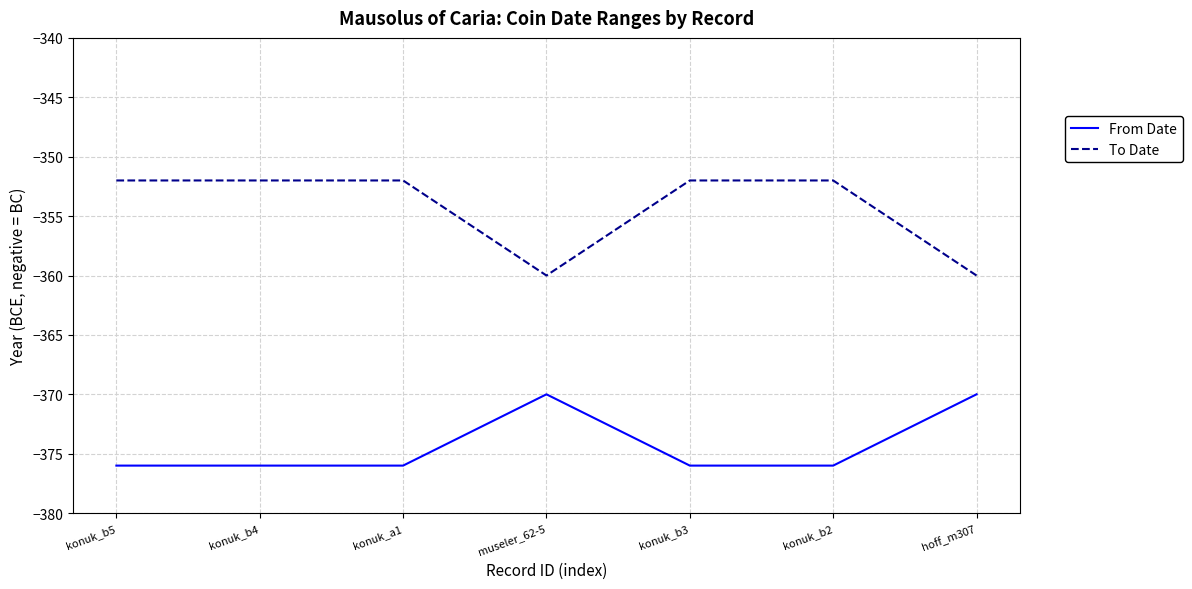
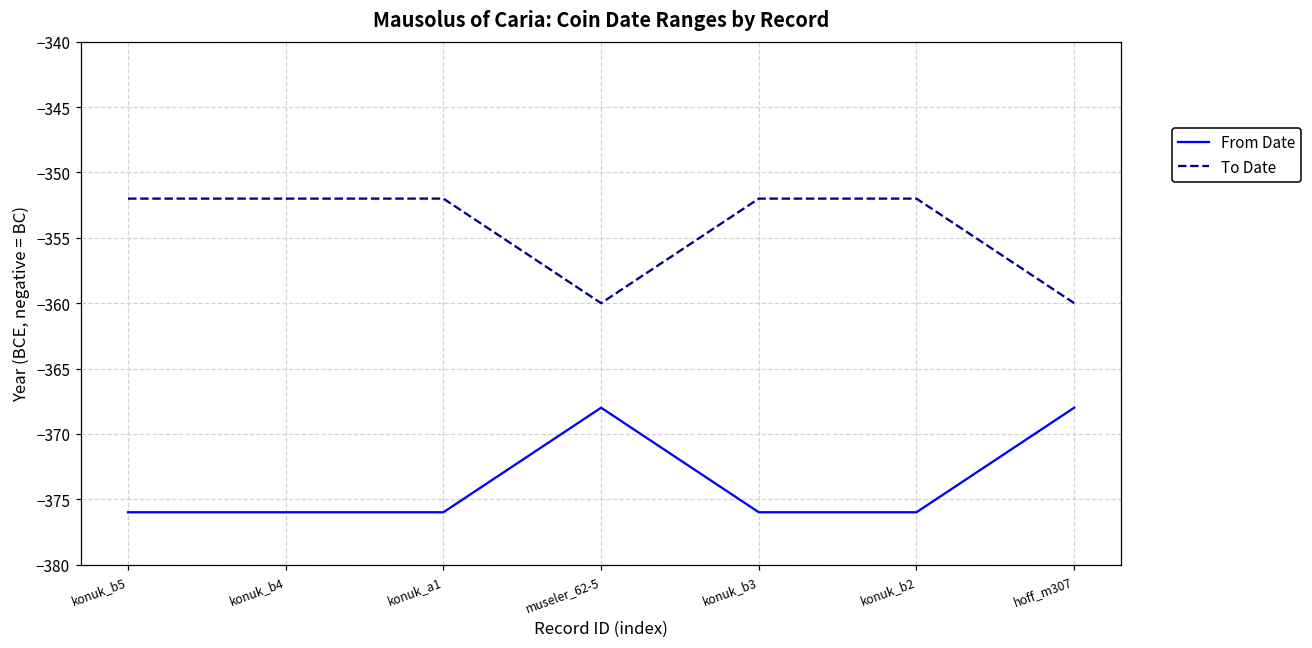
From Date, museler_62-5: -370 -> -368
From Date, hoff_m307: -370 -> -368
